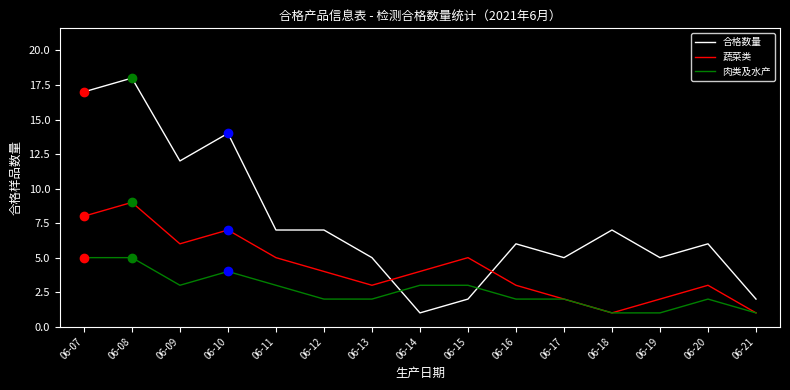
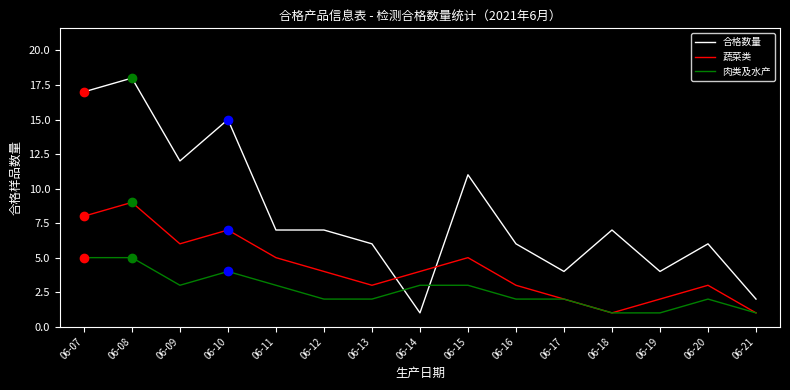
合格数量, 06-10: 14 -> 15
合格数量, 06-13: 5 -> 6
合格数量, 06-15: 2 -> 11
合格数量, 06-17: 5 -> 4
合格数量, 06-19: 5 -> 4
